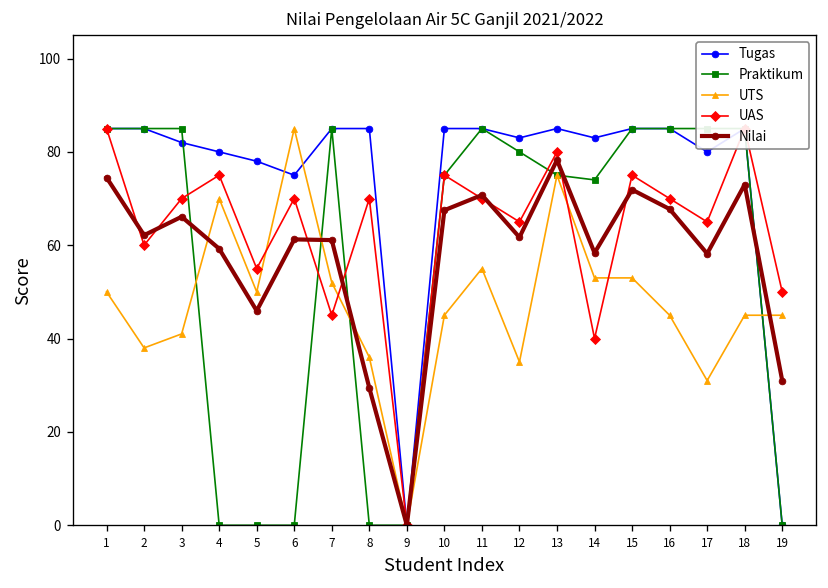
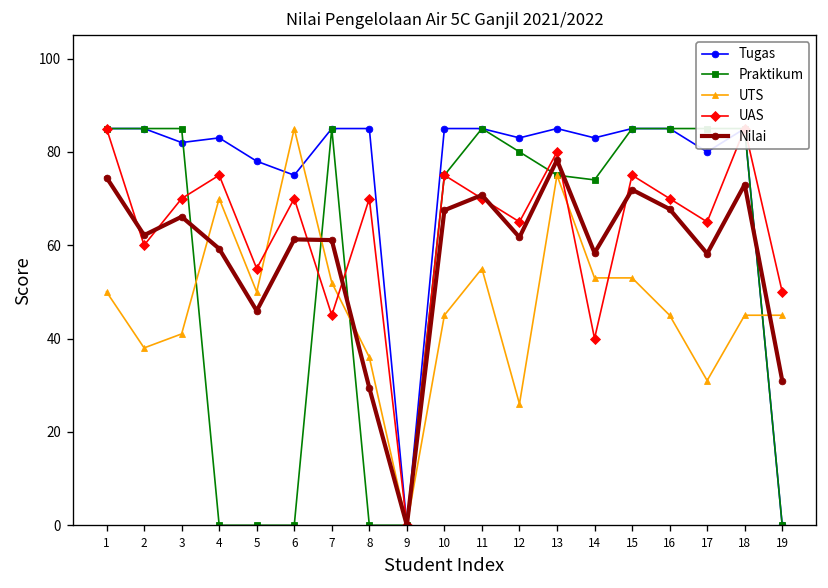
Tugas, 4: 80 -> 83
UTS, 12: 35 -> 26
